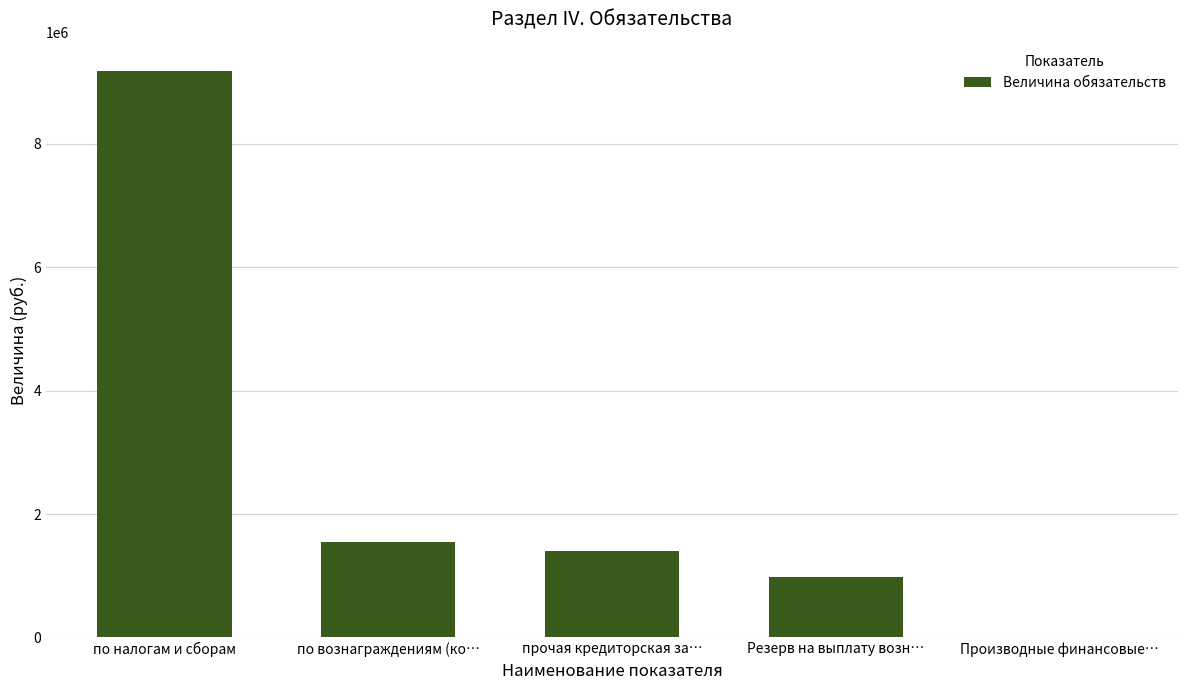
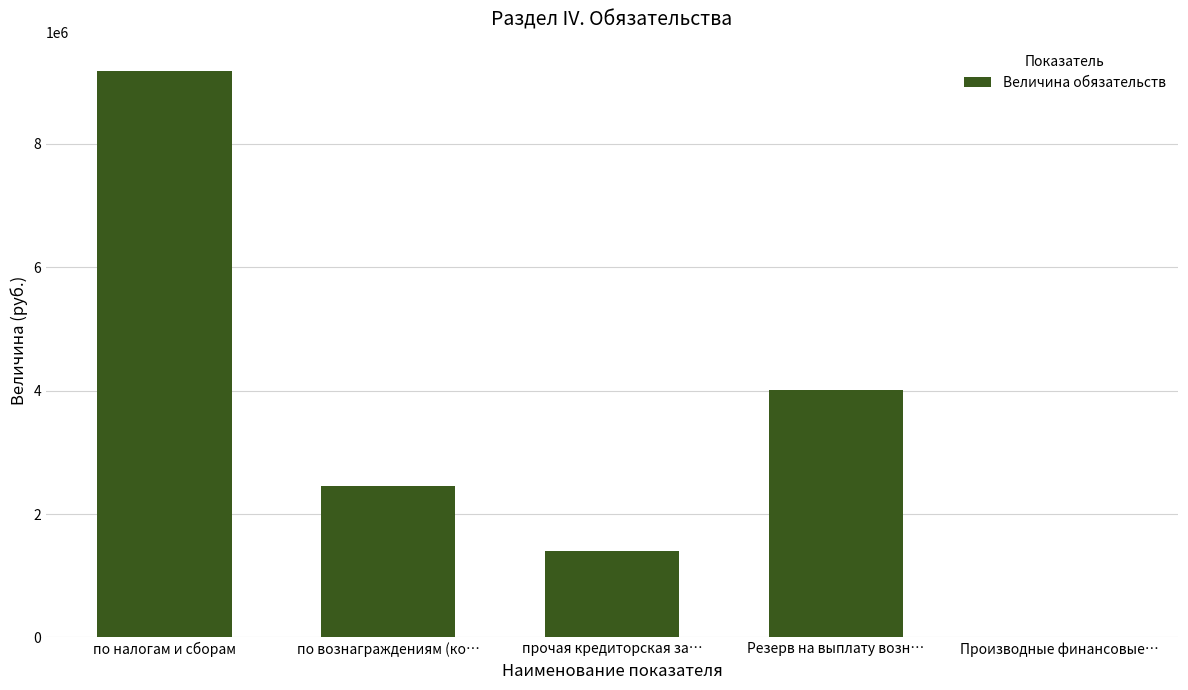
по вознаграждениям (ко…: 1600000 -> 2400000
Резерв на выплату возн…: 1000000 -> 4000000
